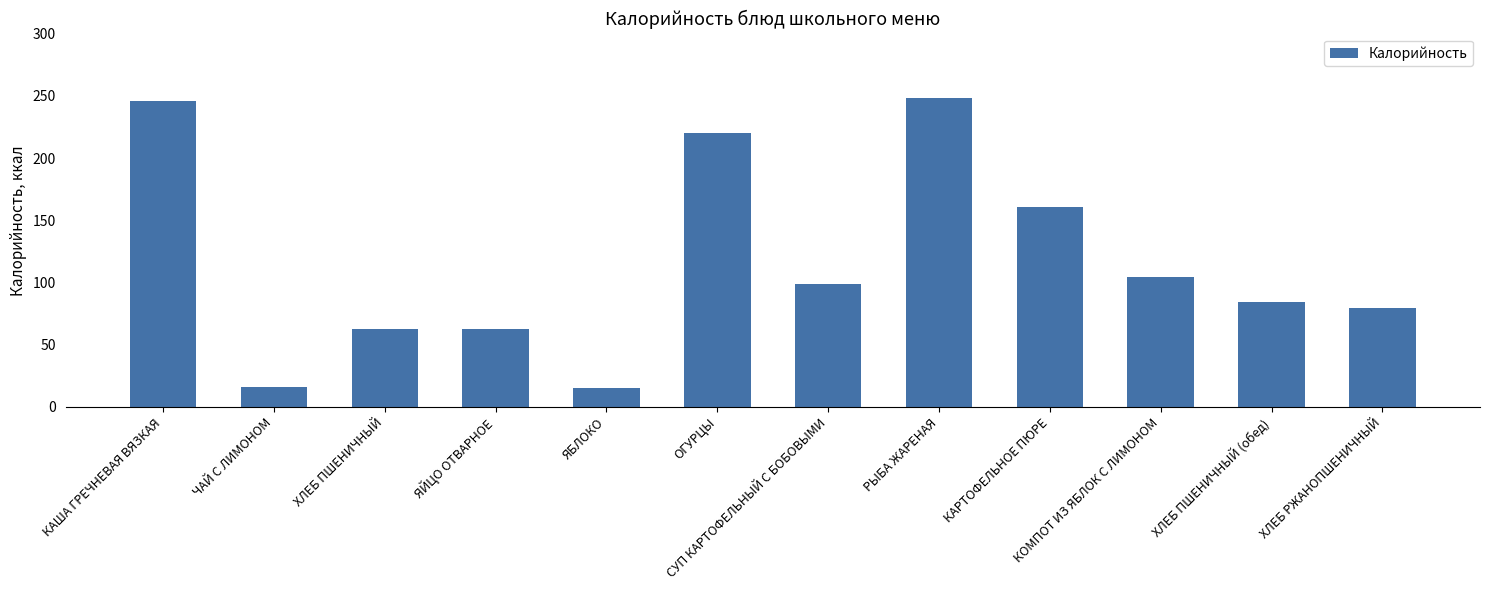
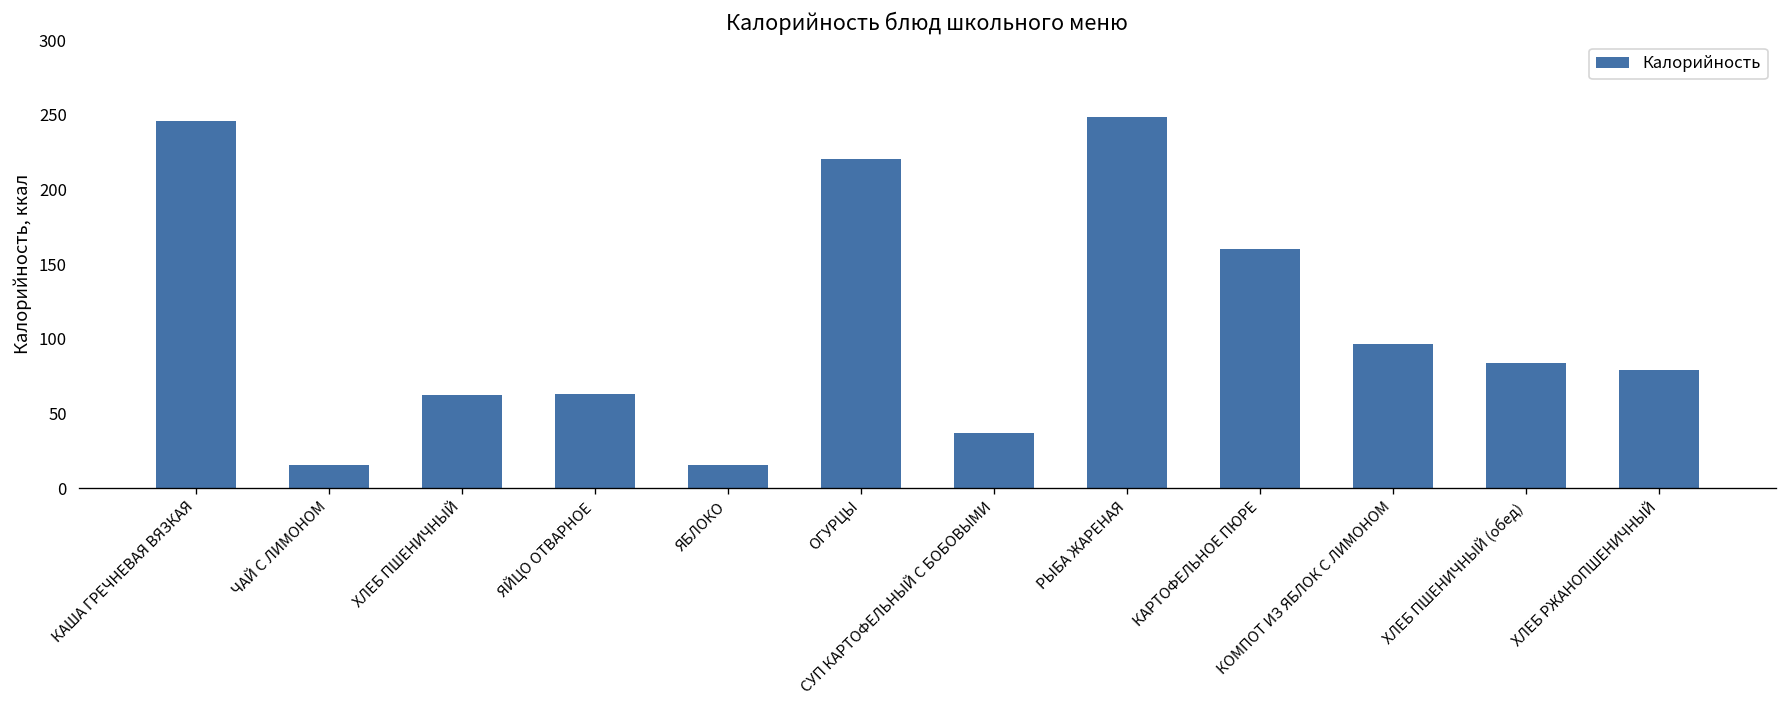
СУП КАРТОФЕЛЬНЫЙ С БОБОВЫМИ: 99 -> 37
КОМПОТ ИЗ ЯБЛОК С ЛИМОНОМ: 104 -> 96
